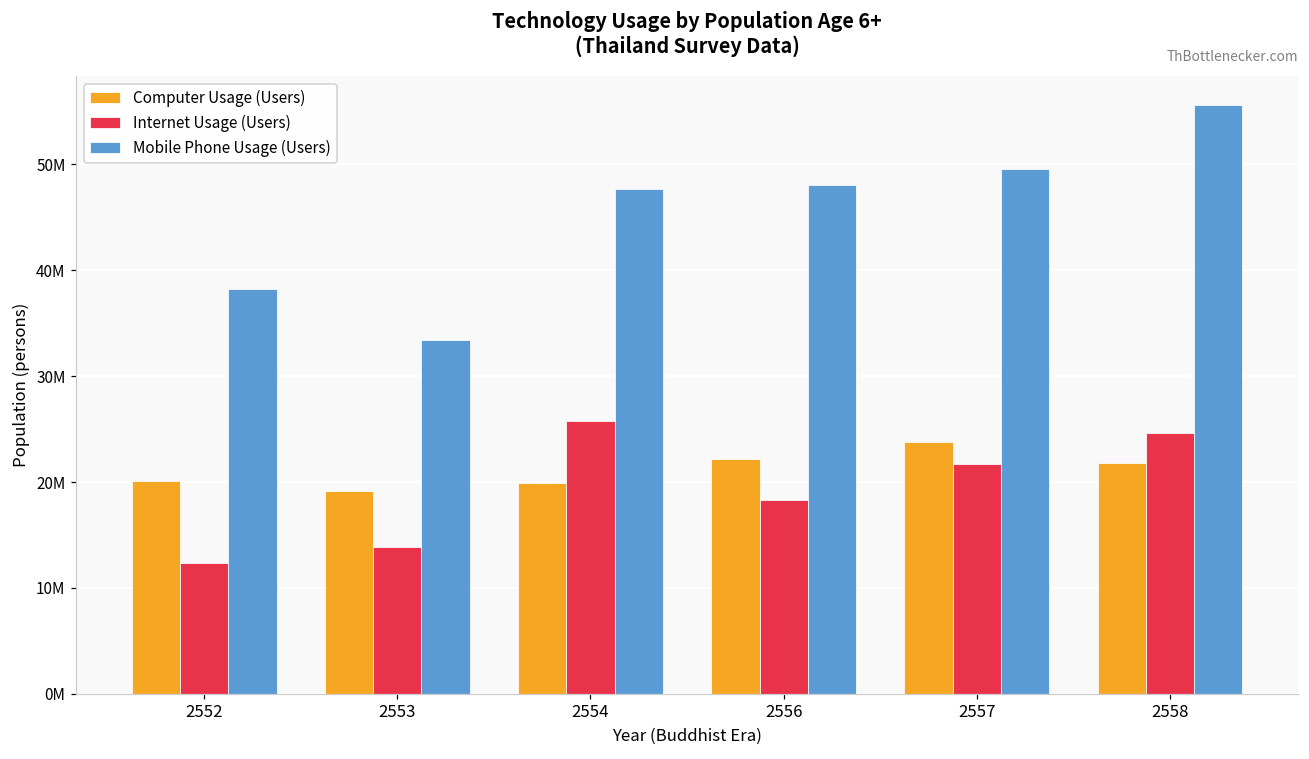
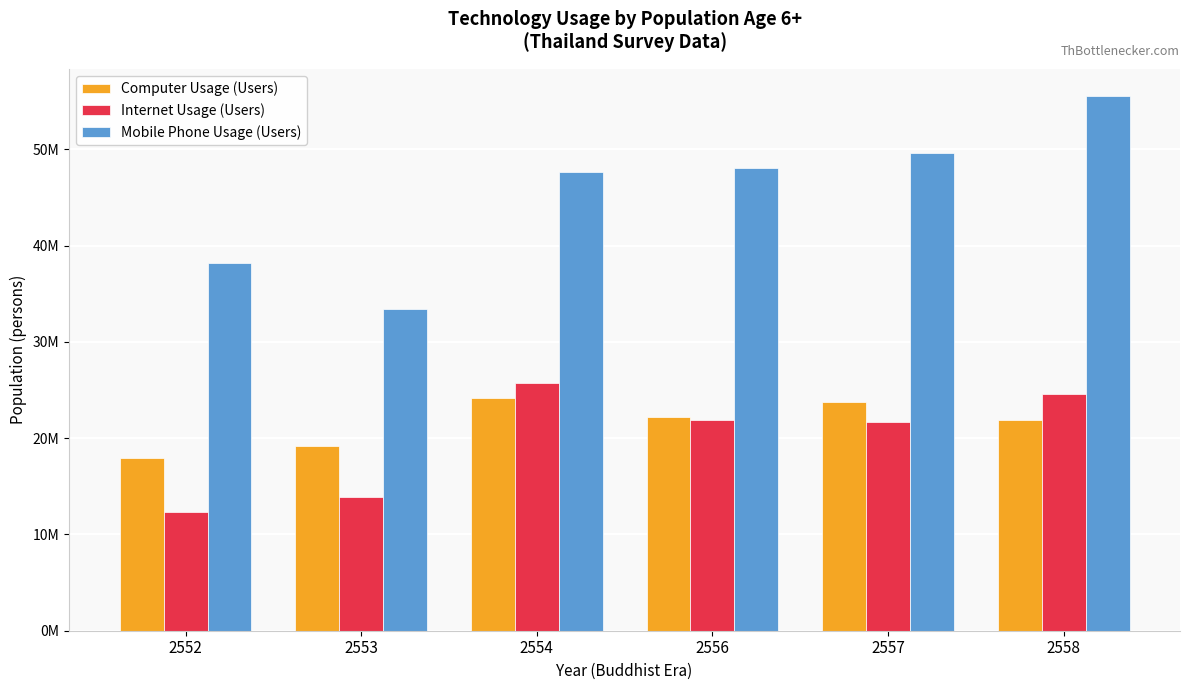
Computer Usage (Users), 2552: 20000000 -> 18000000
Computer Usage (Users), 2554: 20000000 -> 24000000
Internet Usage (Users), 2556: 18000000 -> 22000000
